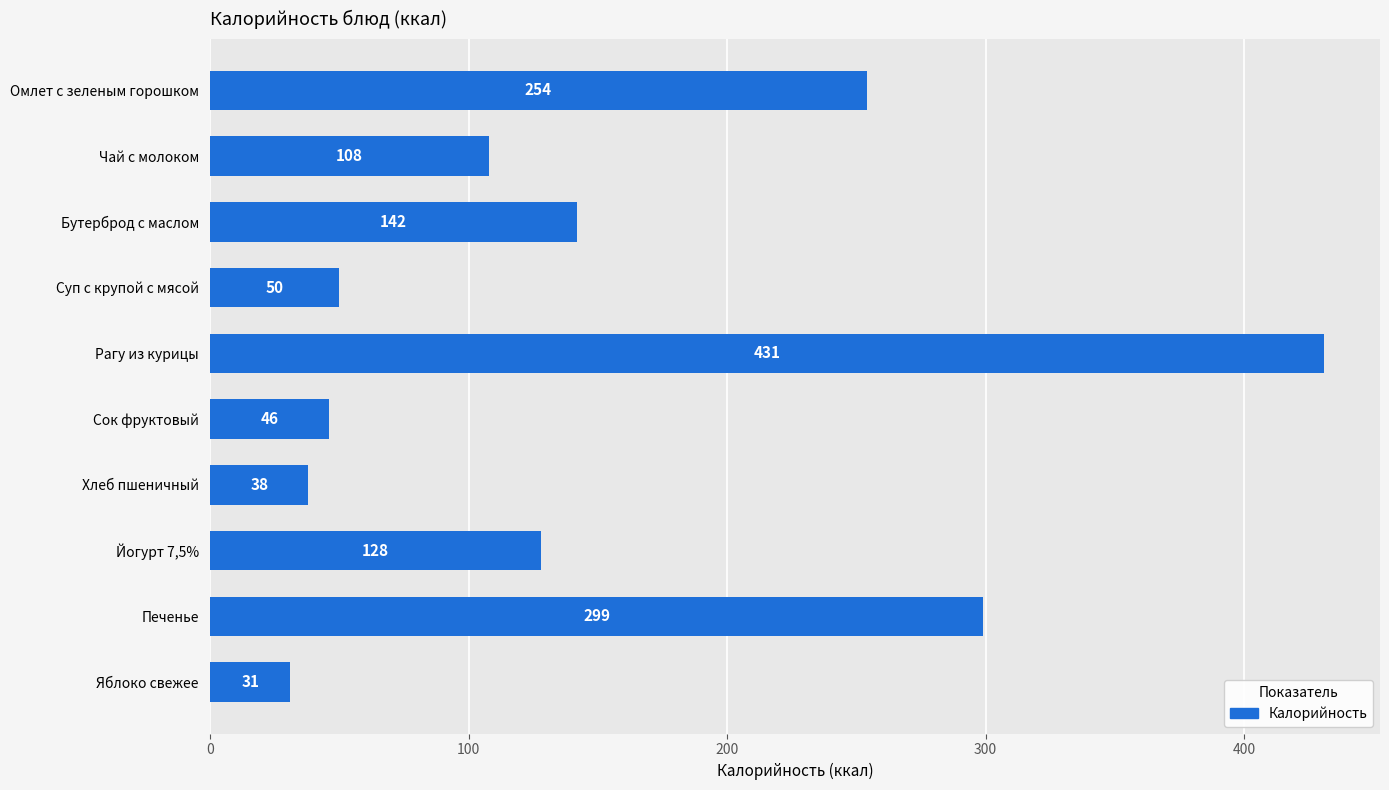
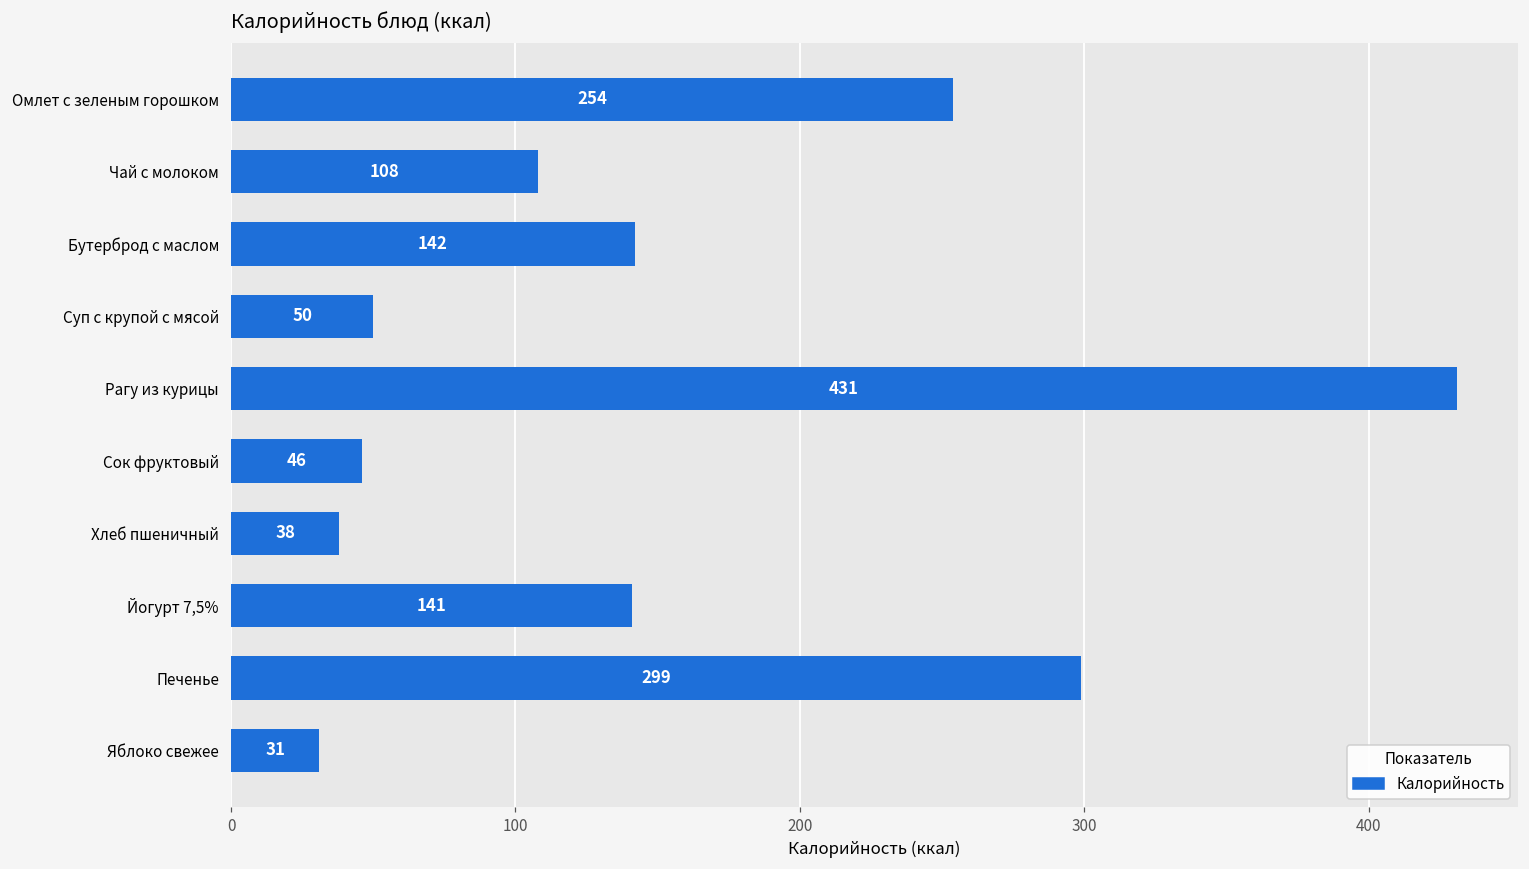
Йогурт 7,5%: 128 -> 141
